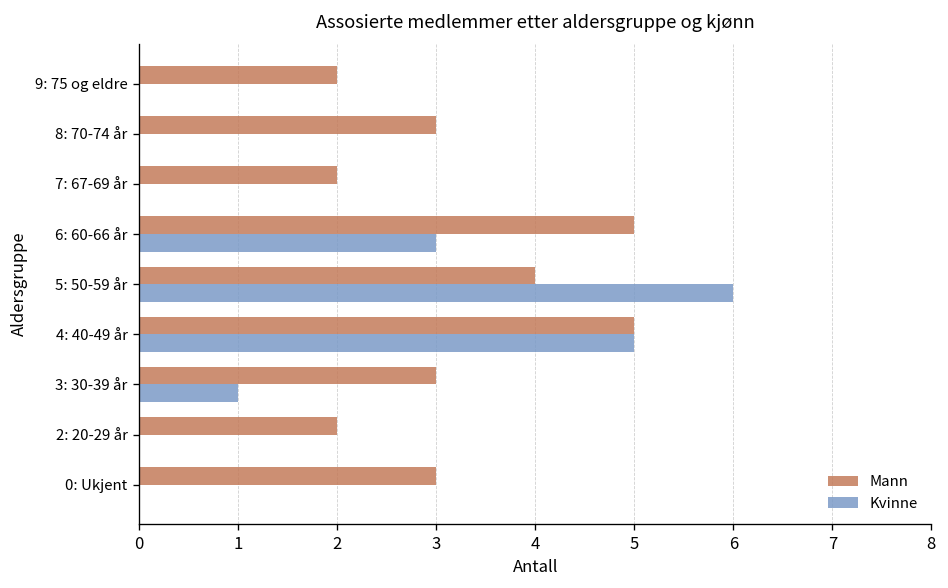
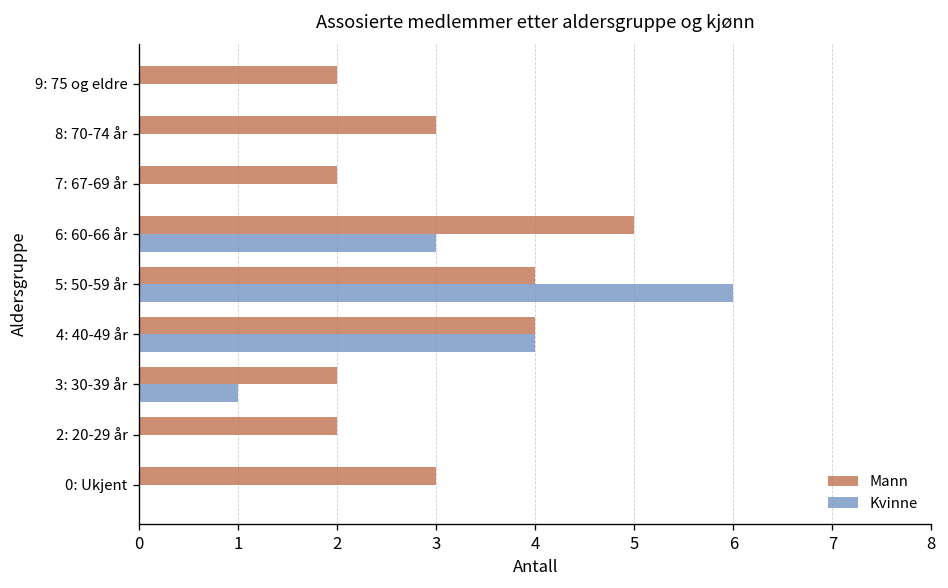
Mann, 4: 40-49 år: 5 -> 4
Kvinne, 4: 40-49 år: 5 -> 4
Mann, 3: 30-39 år: 3 -> 2
